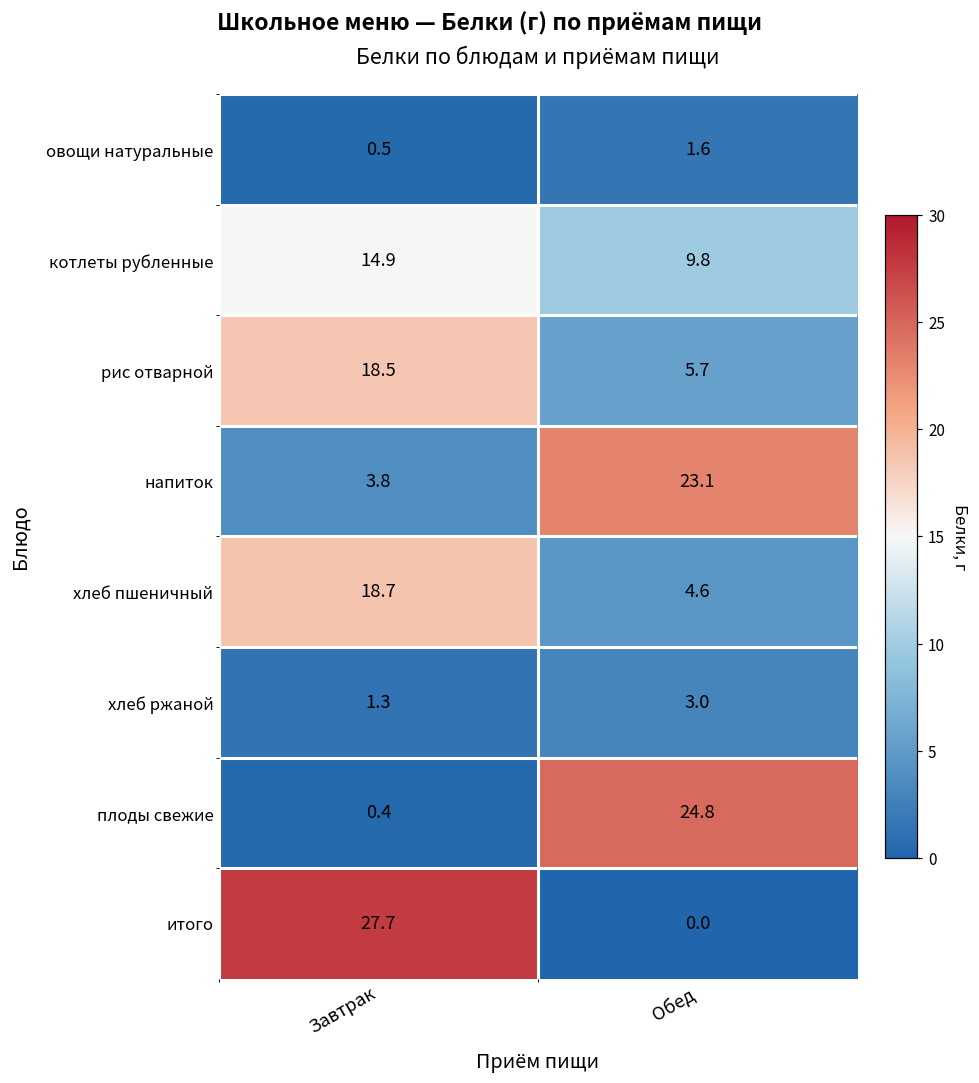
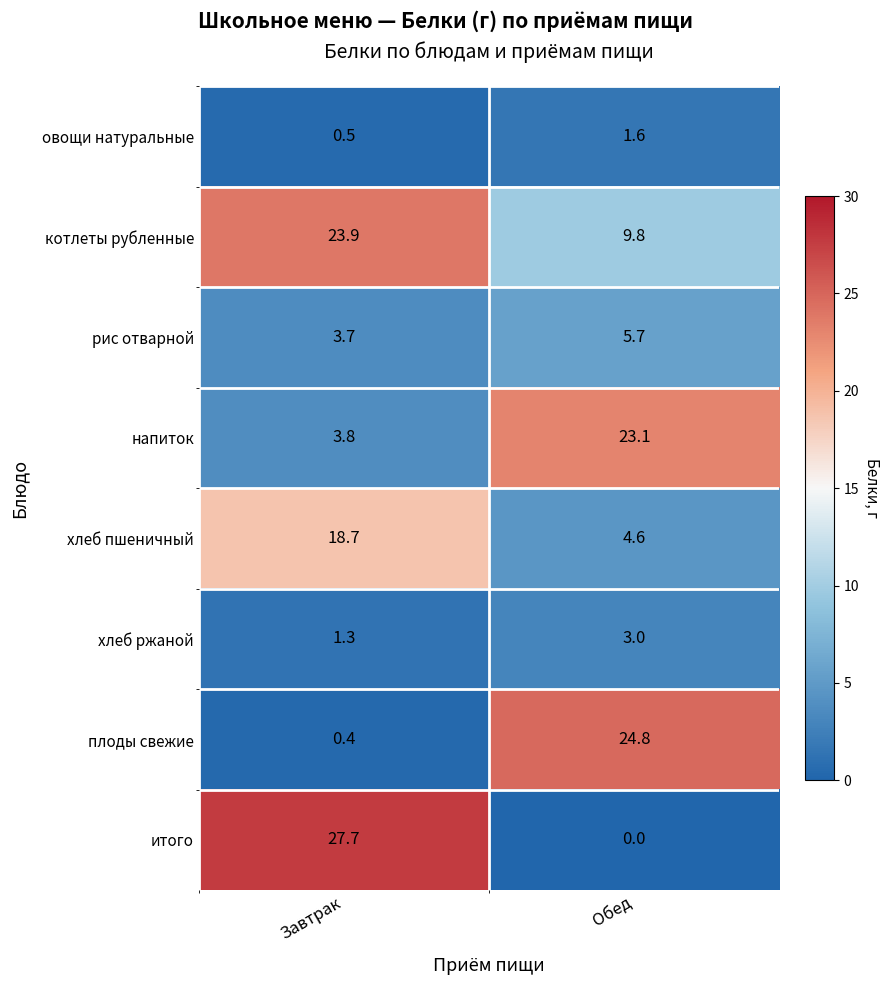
котлеты рубленные, Завтрак: 14.9 -> 23.9
рис отварной, Завтрак: 18.5 -> 3.7
